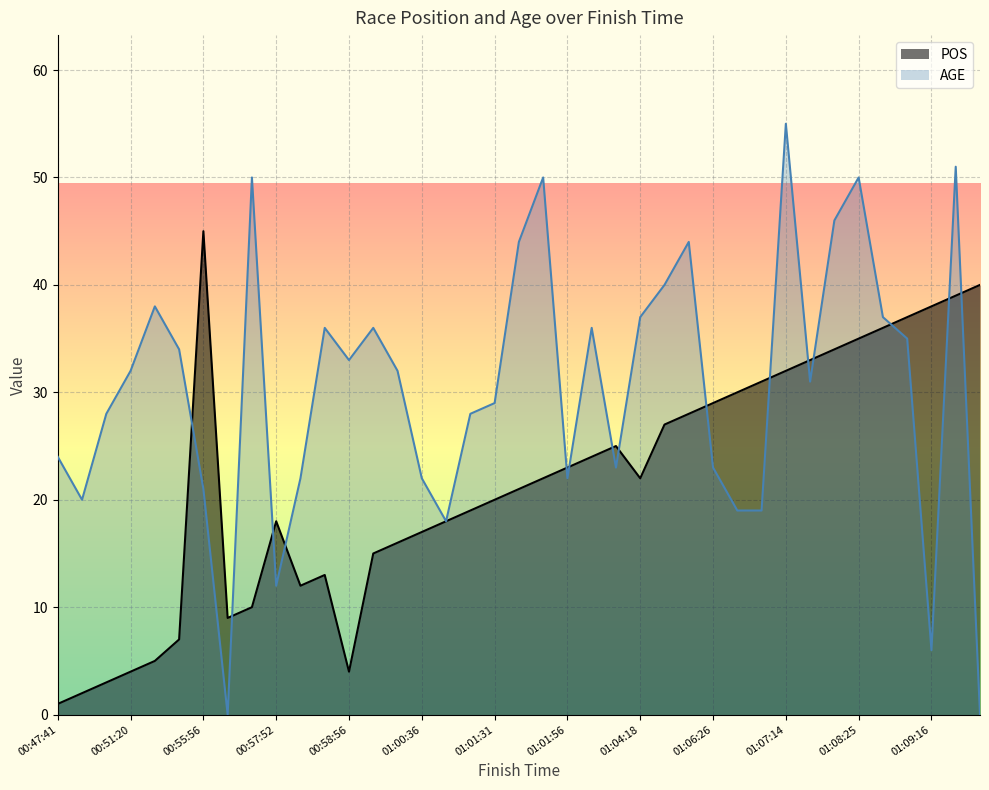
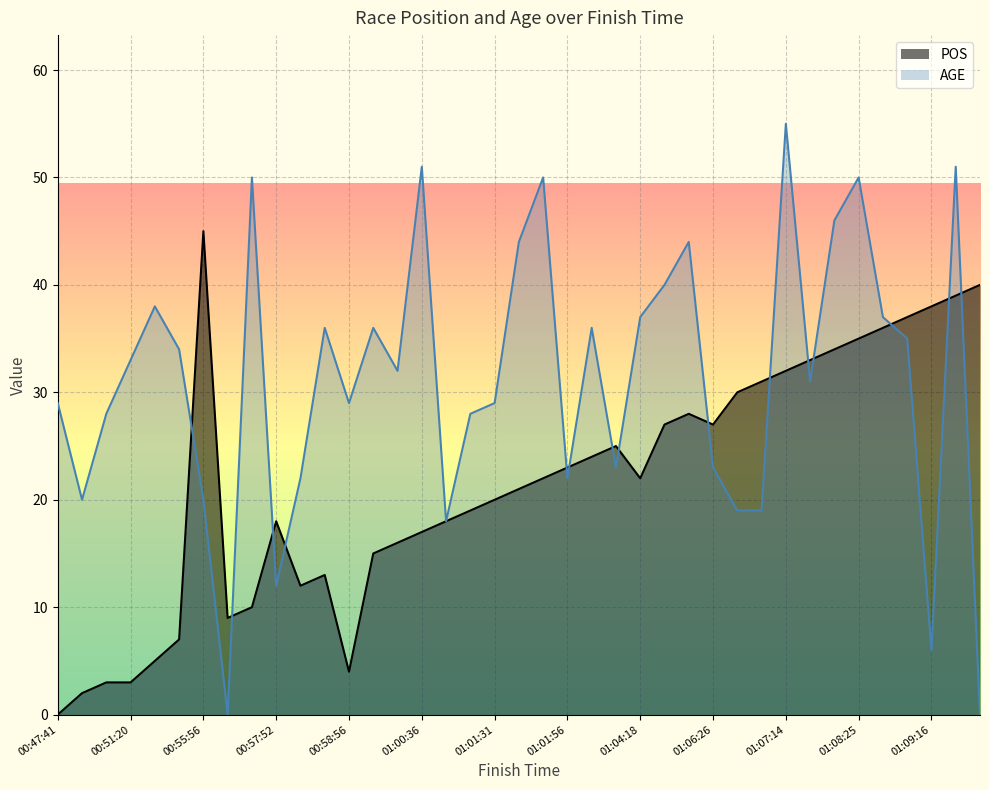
POS, 00:47:41: 1 -> 0
AGE, 00:47:41: 24 -> 29
POS, 00:51:20: 4 -> 3
AGE, 00:51:20: 32 -> 33
AGE, 00:55:56: 21 -> 20
AGE, 00:58:56: 33 -> 29
AGE, 01:00:36: 22 -> 51
POS, 01:06:26: 29 -> 27
